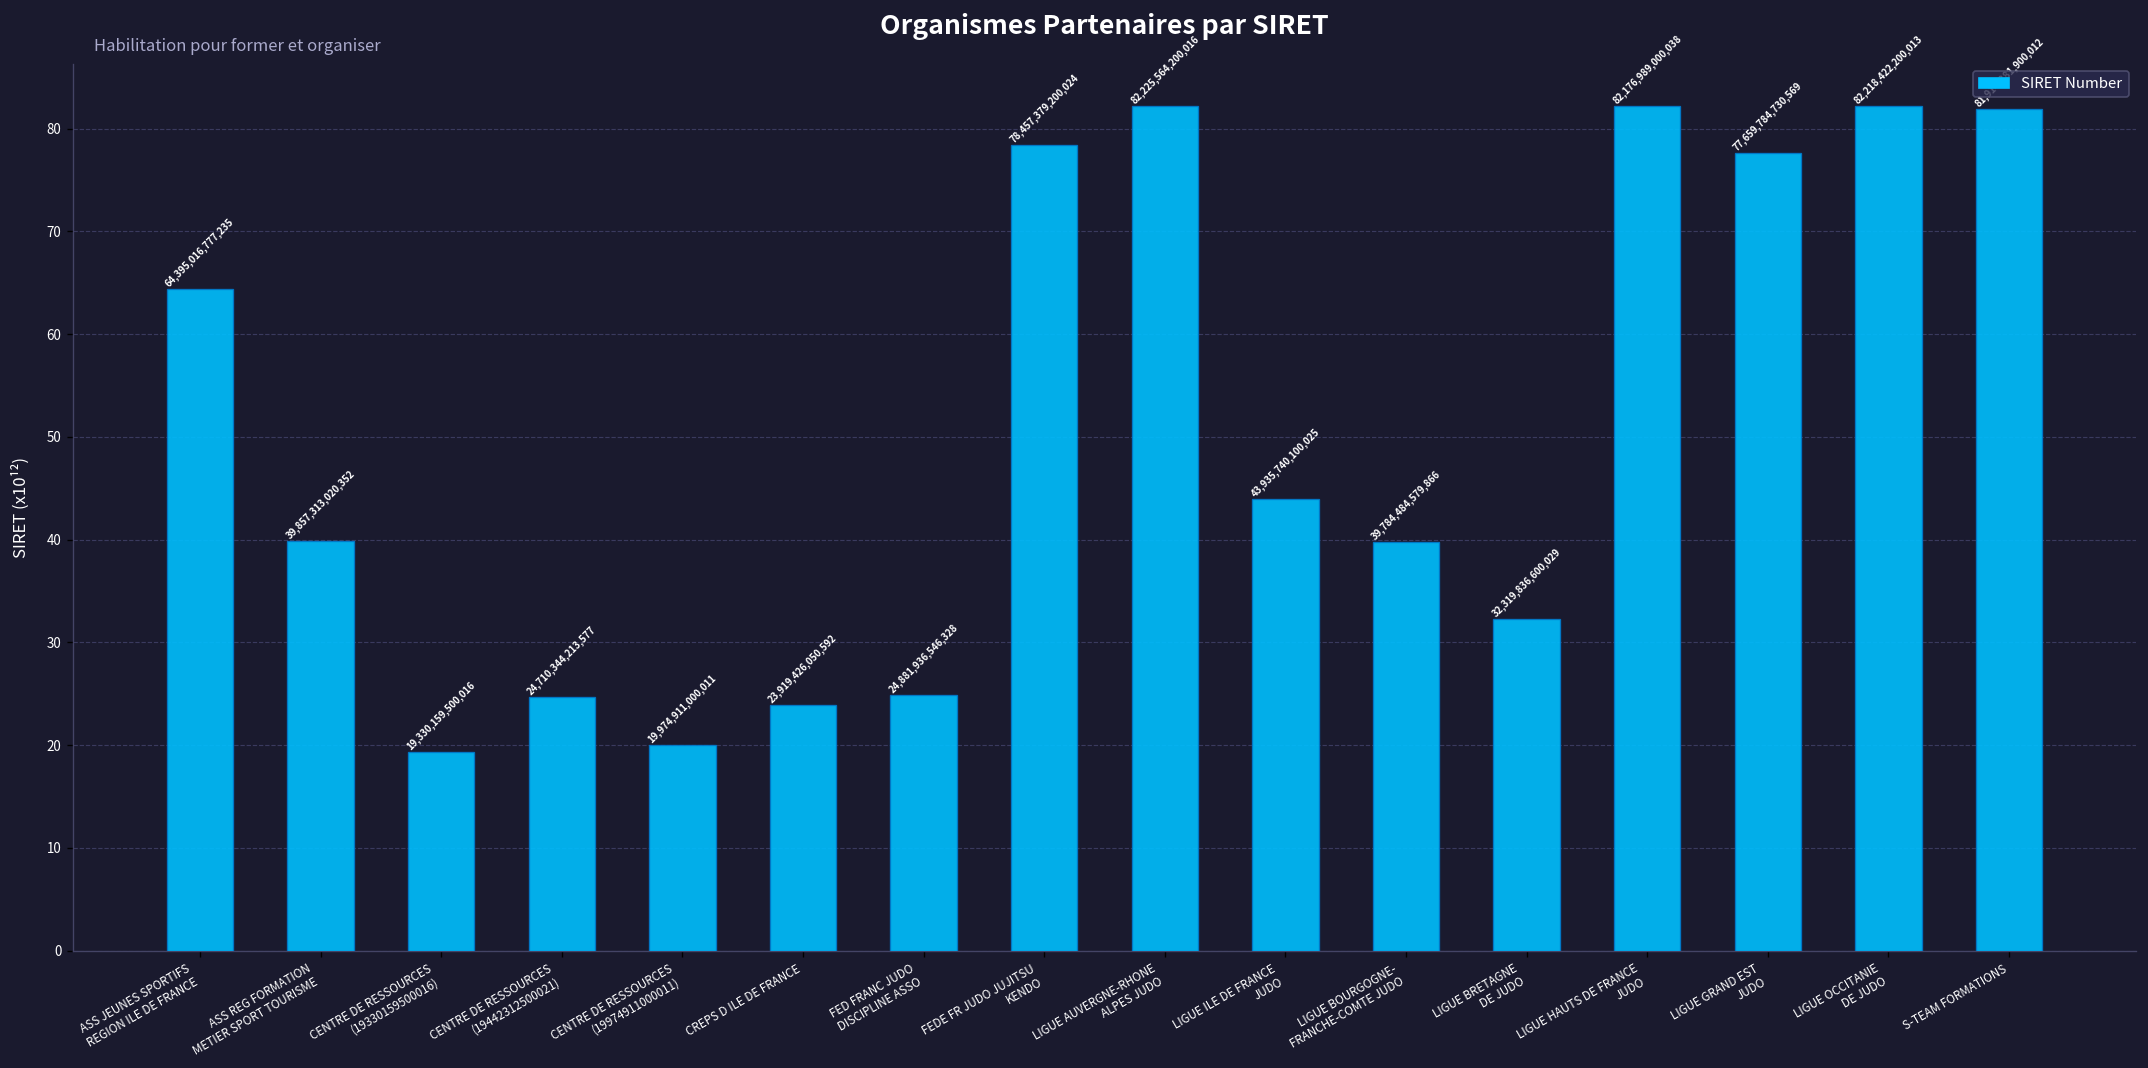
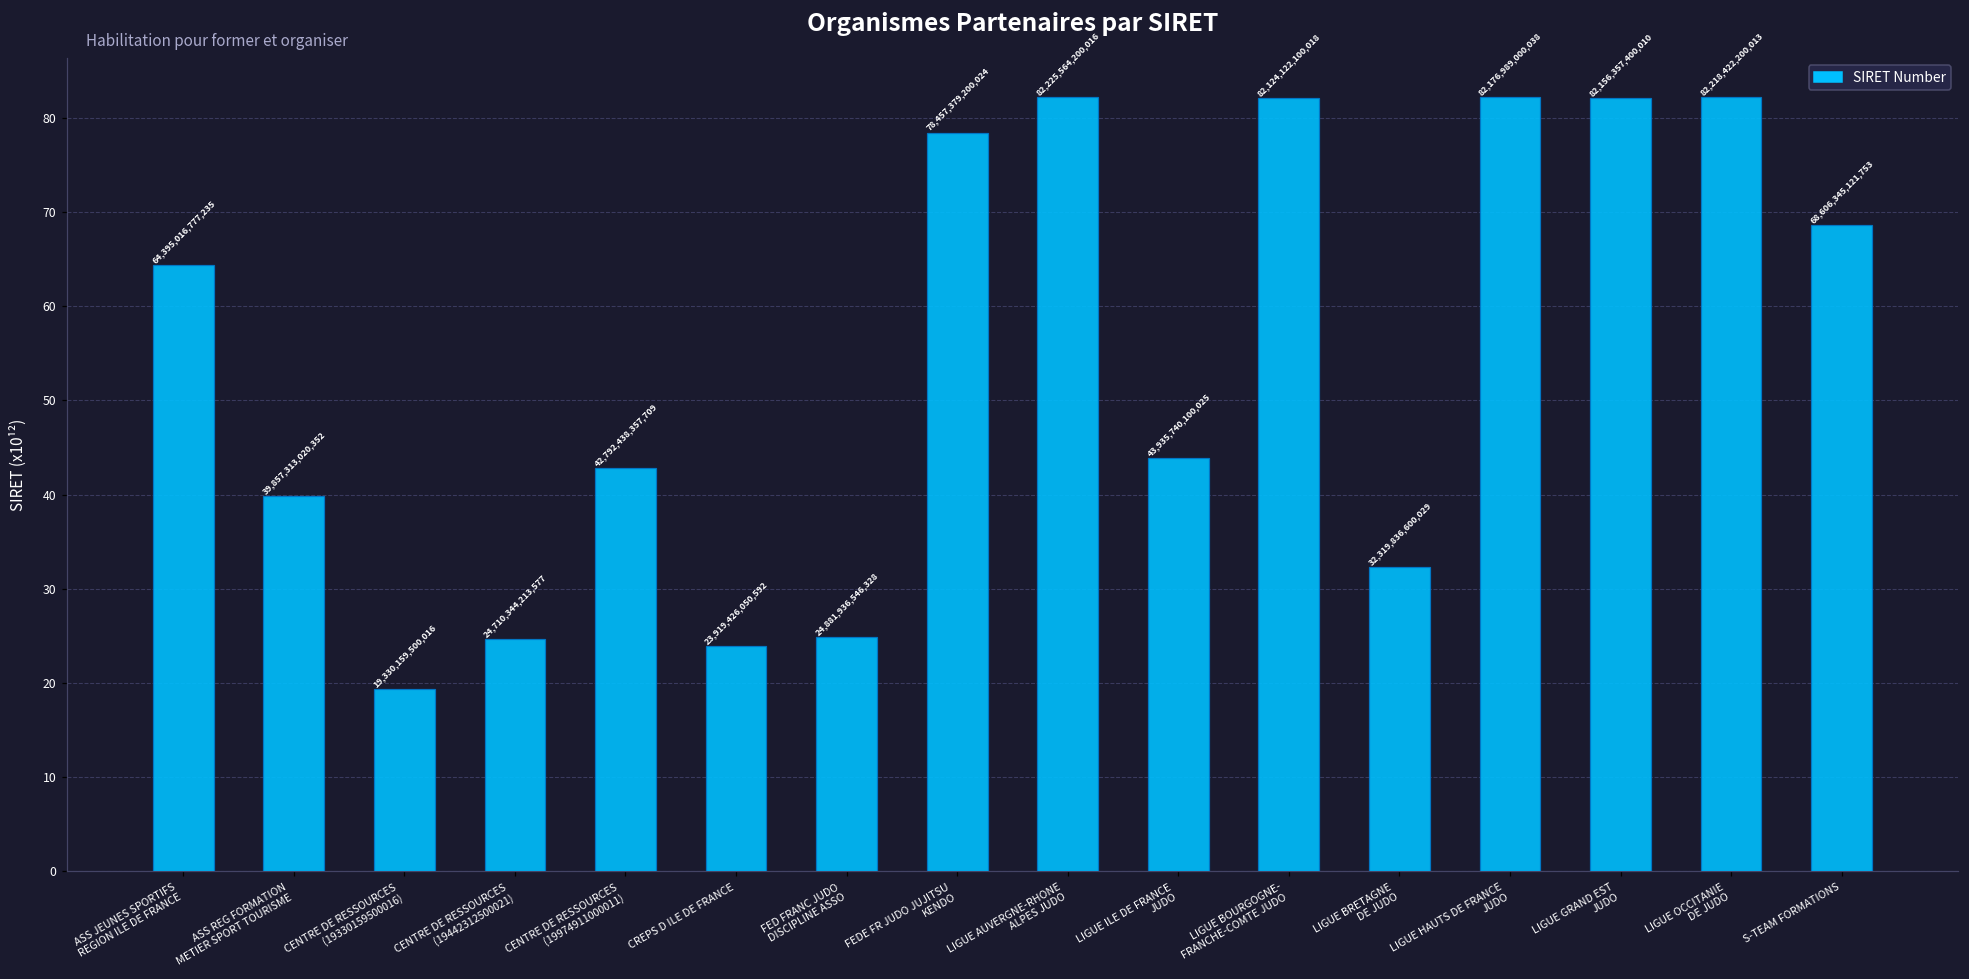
CENTRE DE RESSOURCES (19974911000011): 19,974,911,000,011 -> 42,792,438,357,709
LIGUE BOURGOGNE- FRANCHE-COMTE JUDO: 39,784,484,579,866 -> 82,124,122,100,018
LIGUE GRAND EST JUDO: 77,659,784,730,569 -> 82,156,357,400,010
S-TEAM FORMATIONS: 81,914,381,900,012 -> 68,606,345,121,753
